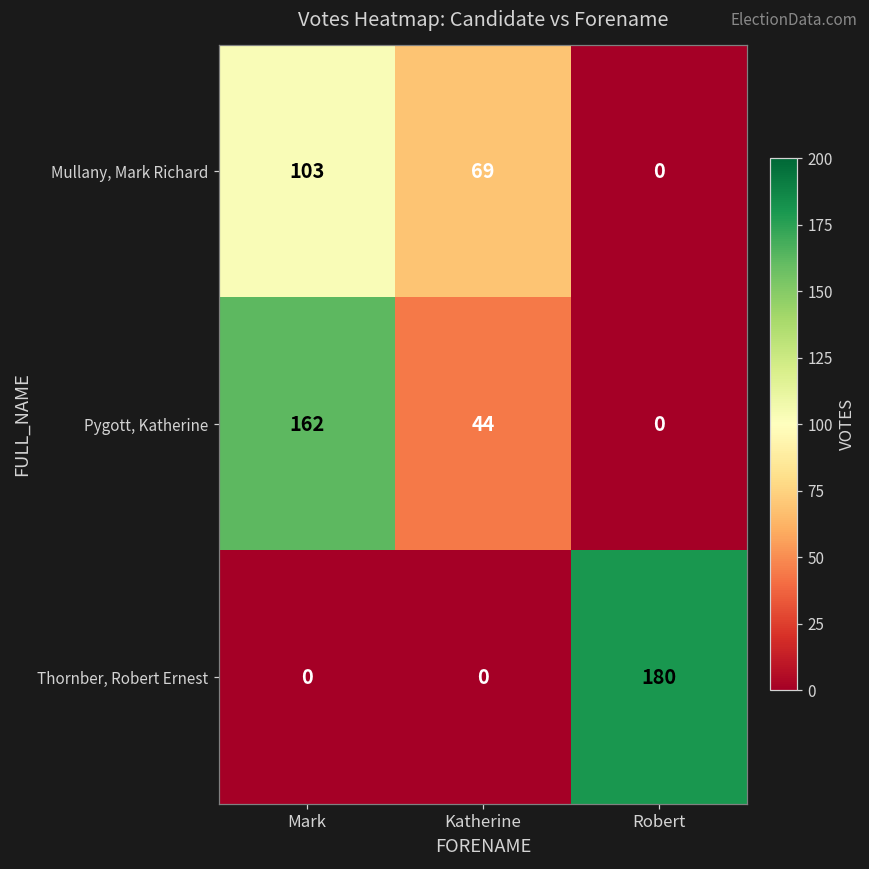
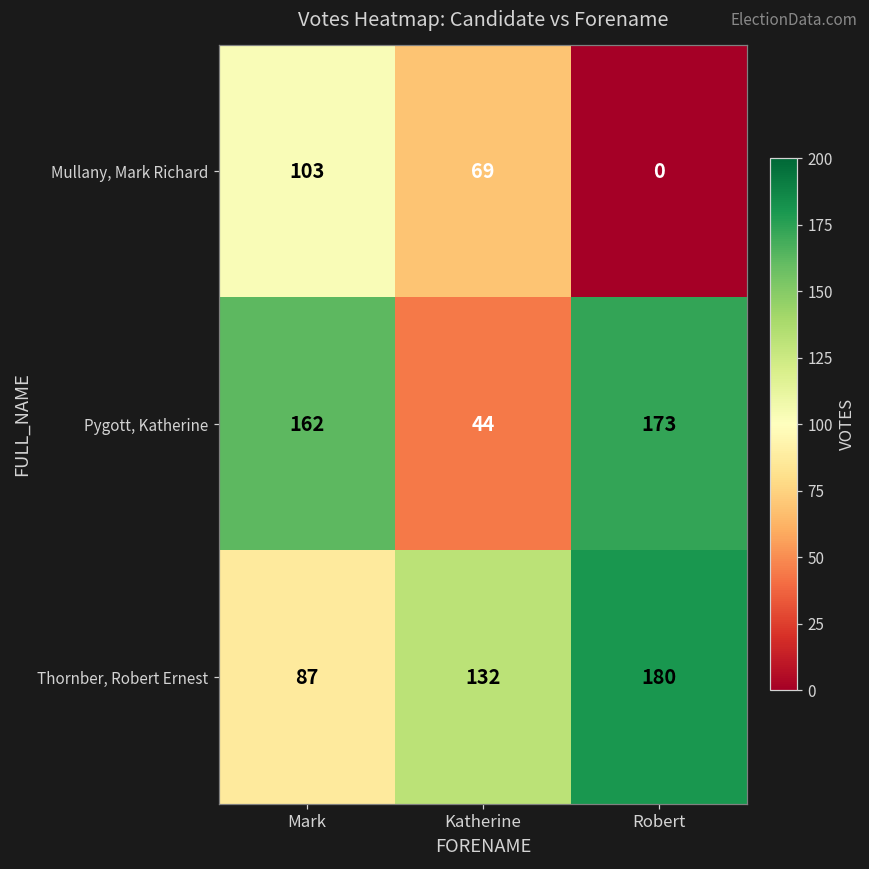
Pygott, Katherine, Robert: 0 -> 173
Thornber, Robert Ernest, Mark: 0 -> 87
Thornber, Robert Ernest, Katherine: 0 -> 132
